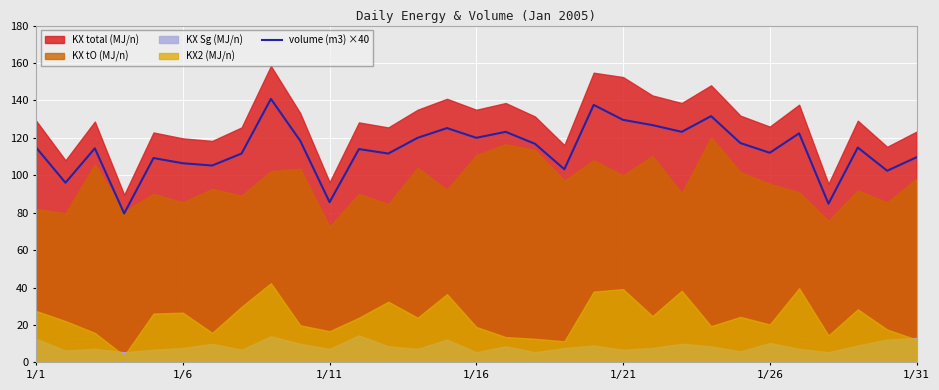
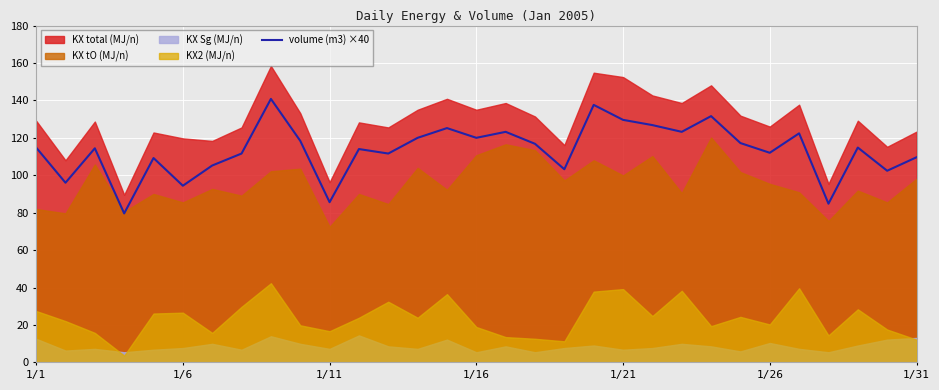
volume (m3) ×40, 1/6: 106 -> 94
